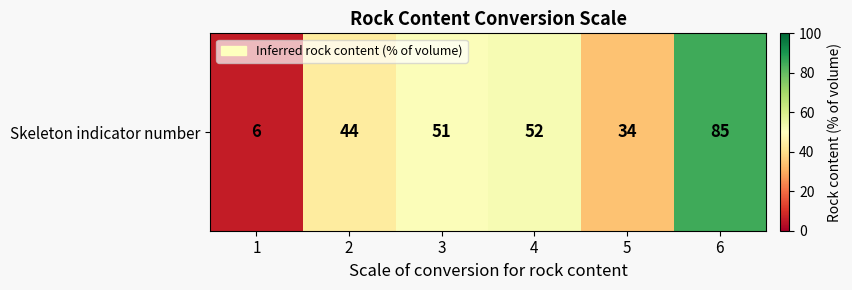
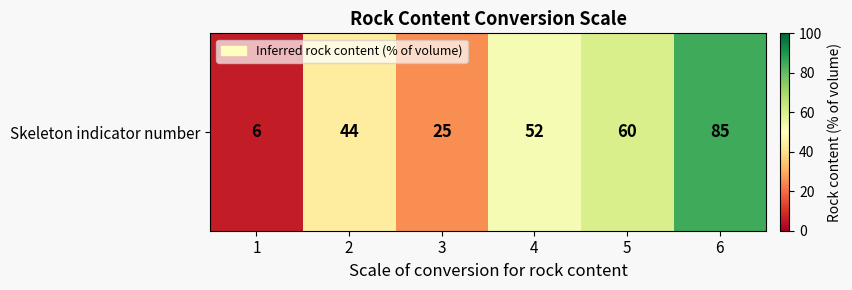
Skeleton indicator number, 3: 51 -> 25
Skeleton indicator number, 5: 34 -> 60
